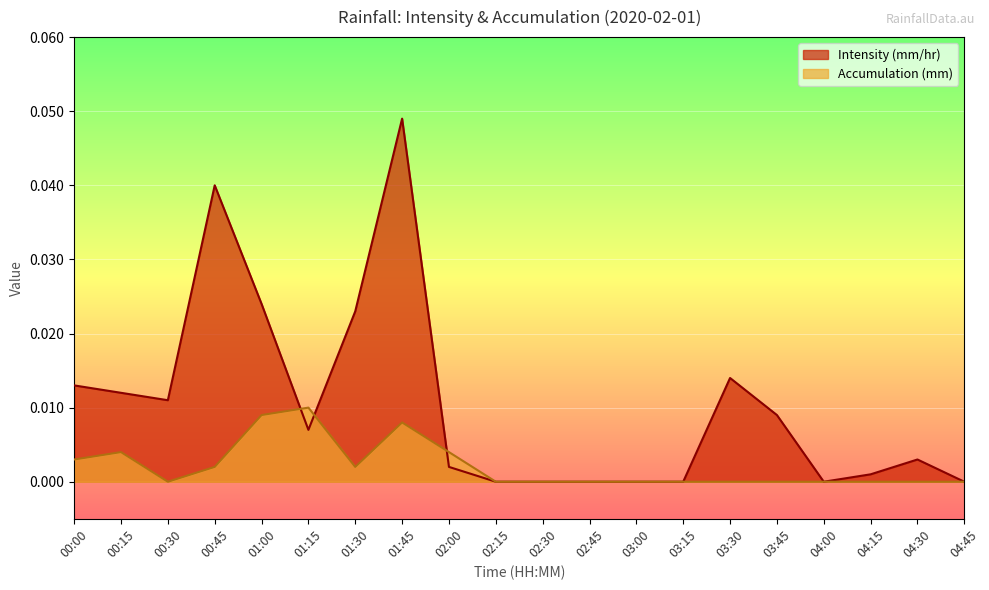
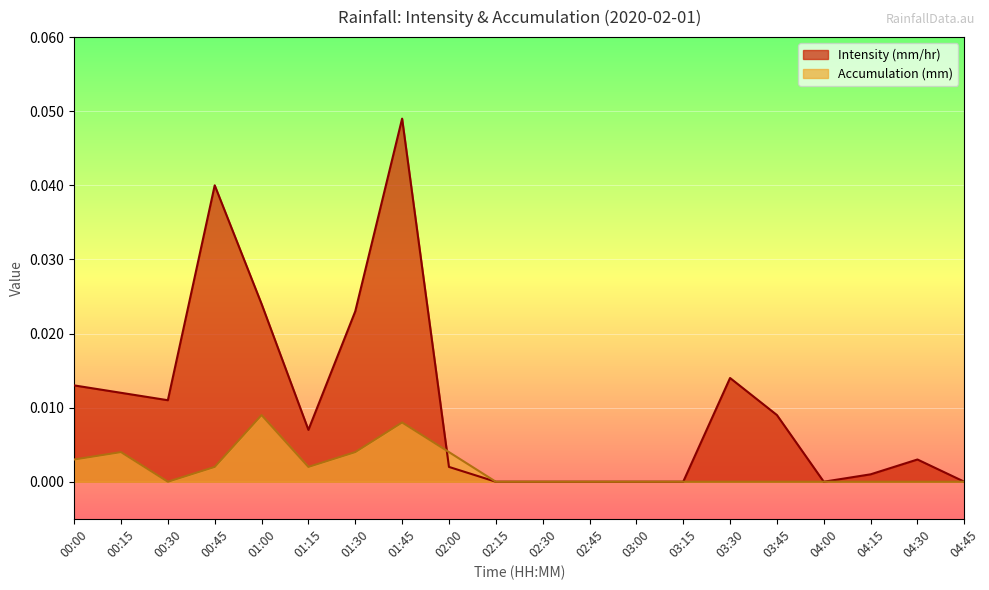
Accumulation (mm), 01:15: 0.010 -> 0.002
Accumulation (mm), 01:30: 0.002 -> 0.004
